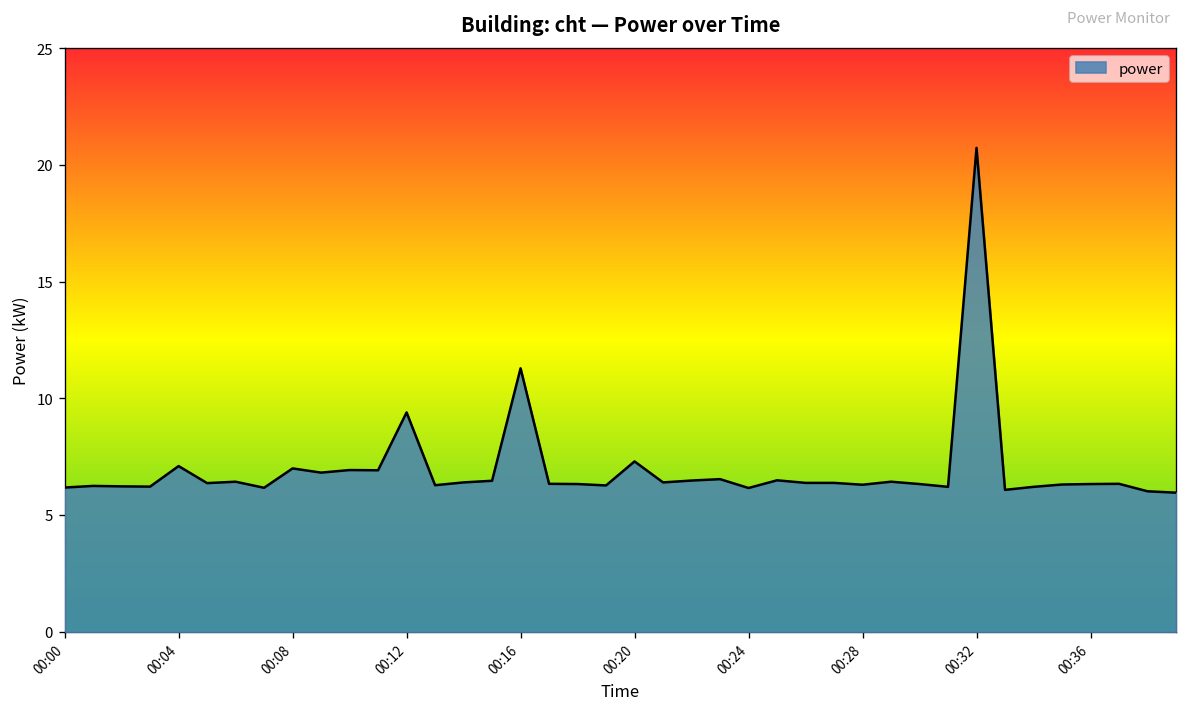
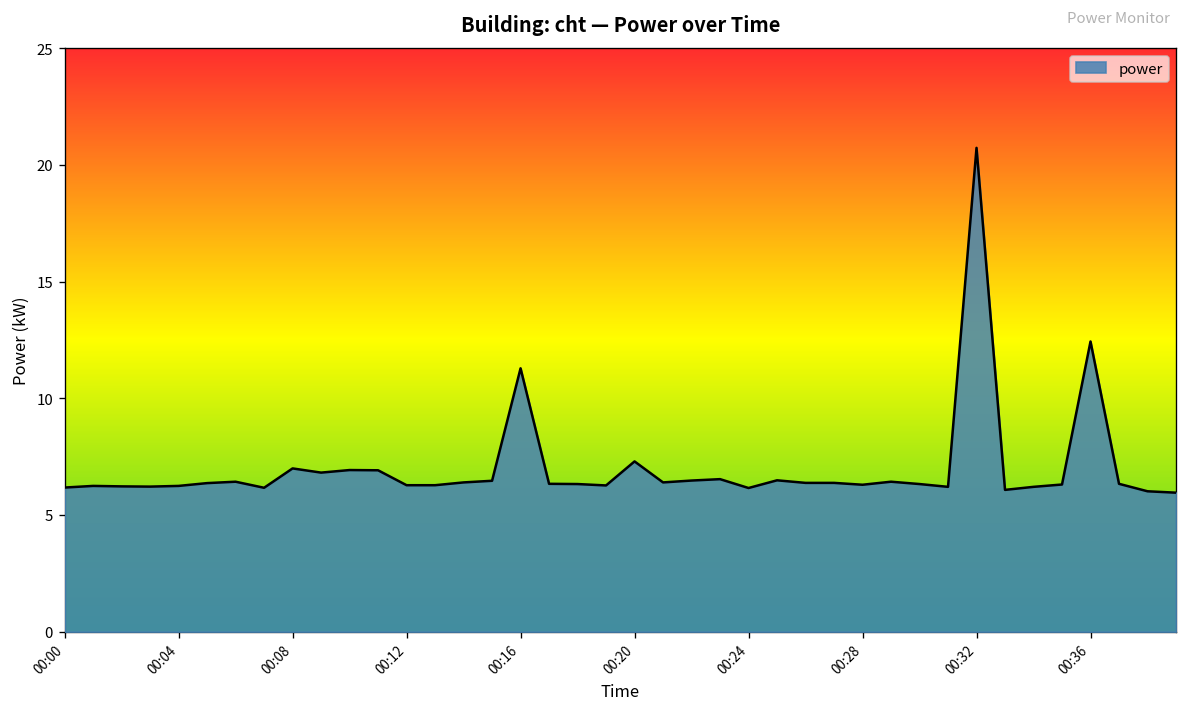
00:04: 7.1 -> 6.3
00:12: 9.4 -> 6.3
00:36: 6.3 -> 12.4
